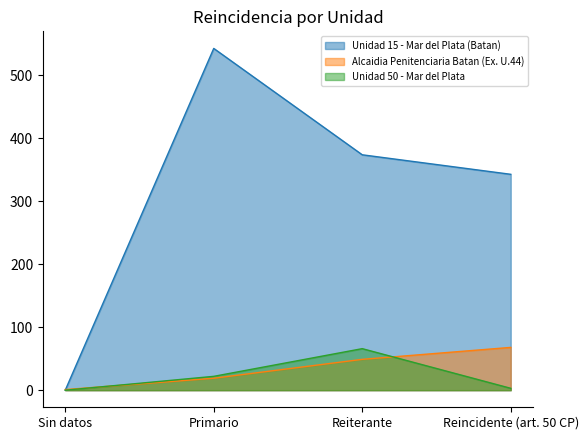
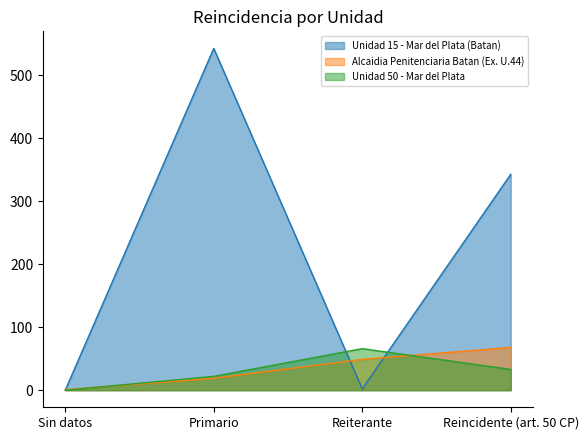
Unidad 15 - Mar del Plata (Batan), Reiterante: 370 -> 0
Unidad 50 - Mar del Plata, Reincidente (art. 50 CP): 0 -> 30
